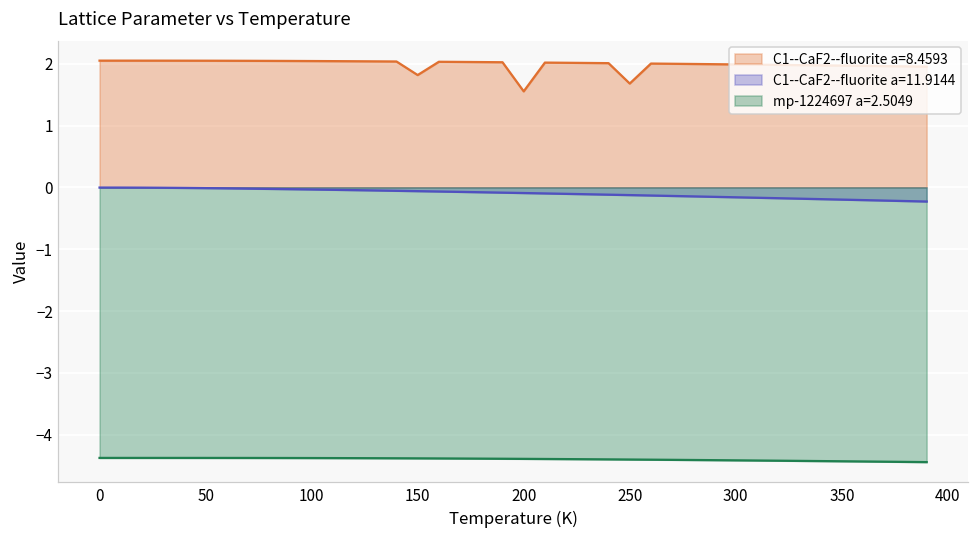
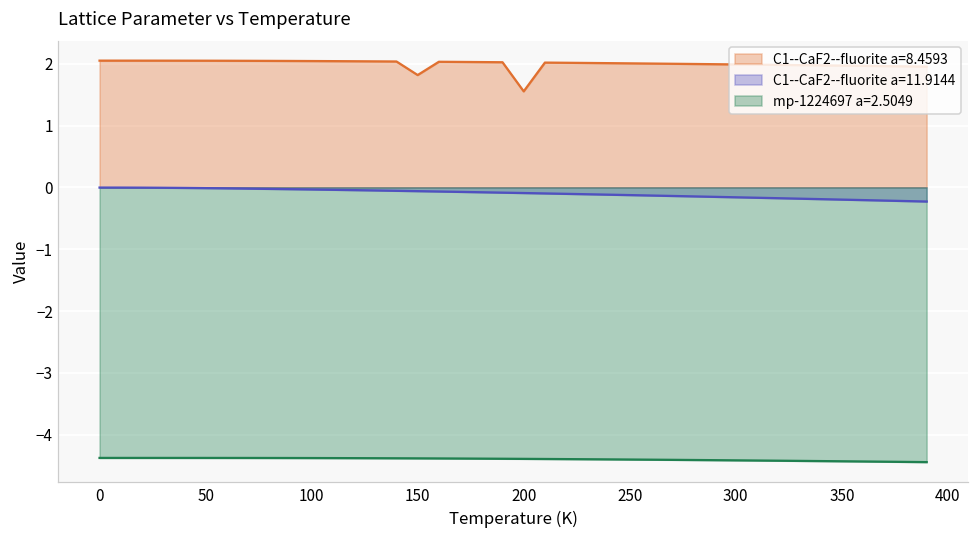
C1--CaF2--fluorite a=8.4593, 250: 1.7 -> 2.0
